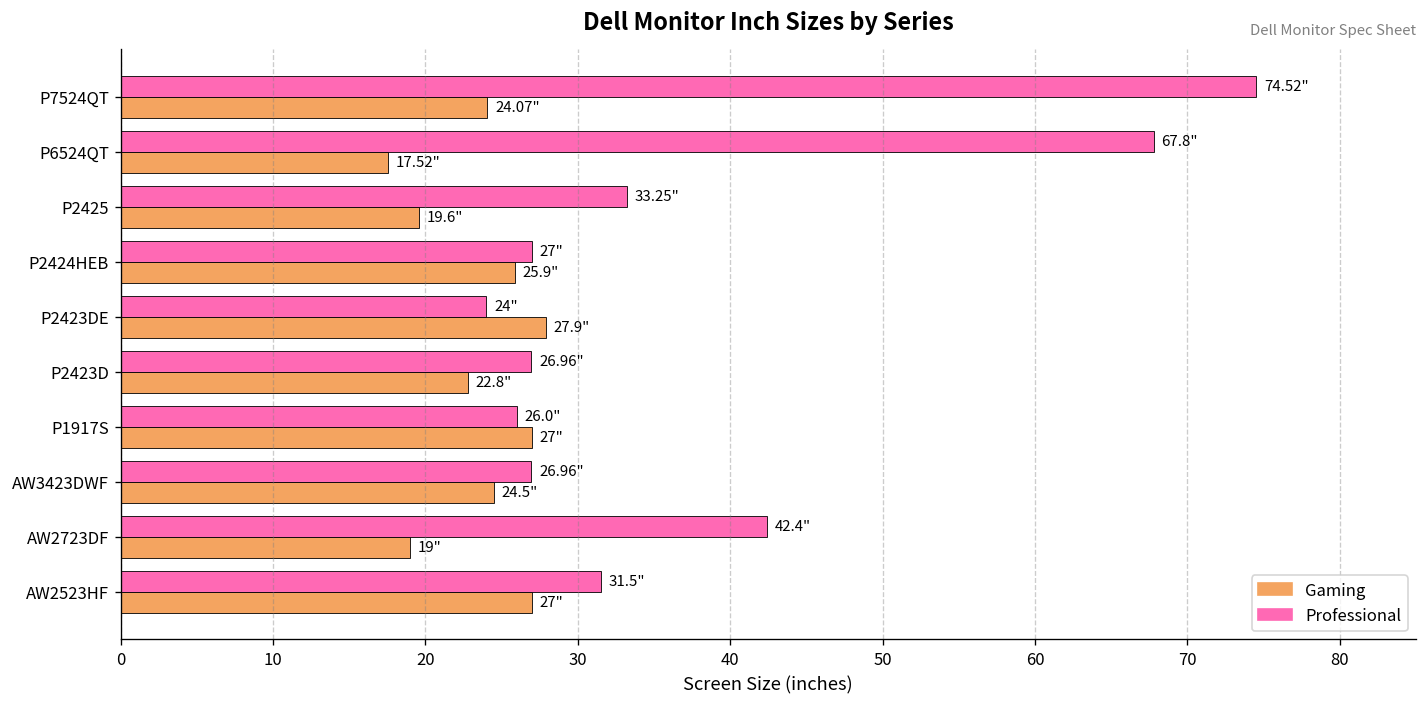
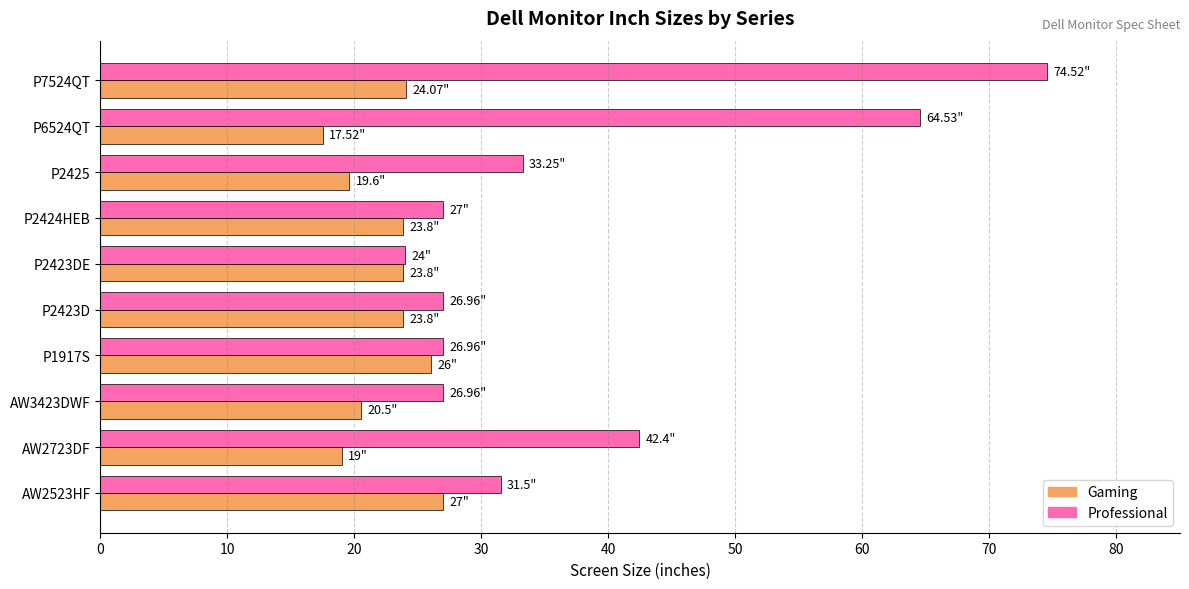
Professional, P6524QT: 67.8" -> 64.53"
Gaming, P2424HEB: 25.9" -> 23.8"
Gaming, P2423DE: 27.9" -> 23.8"
Gaming, P2423D: 22.8" -> 23.8"
Professional, P1917S: 26.0" -> 26.96"
Gaming, P1917S: 27" -> 26"
Gaming, AW3423DWF: 24.5" -> 20.5"
